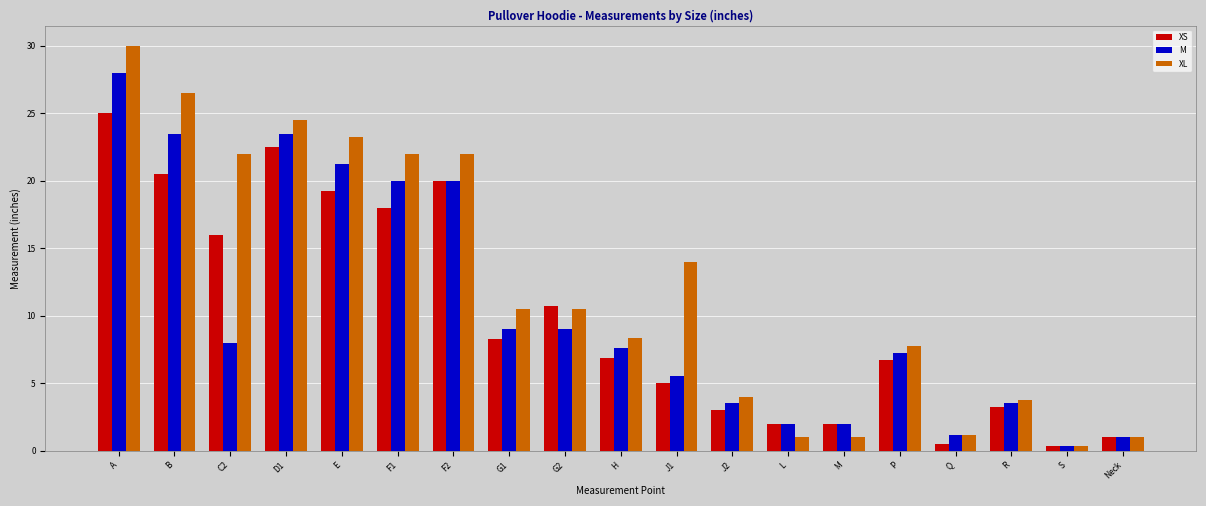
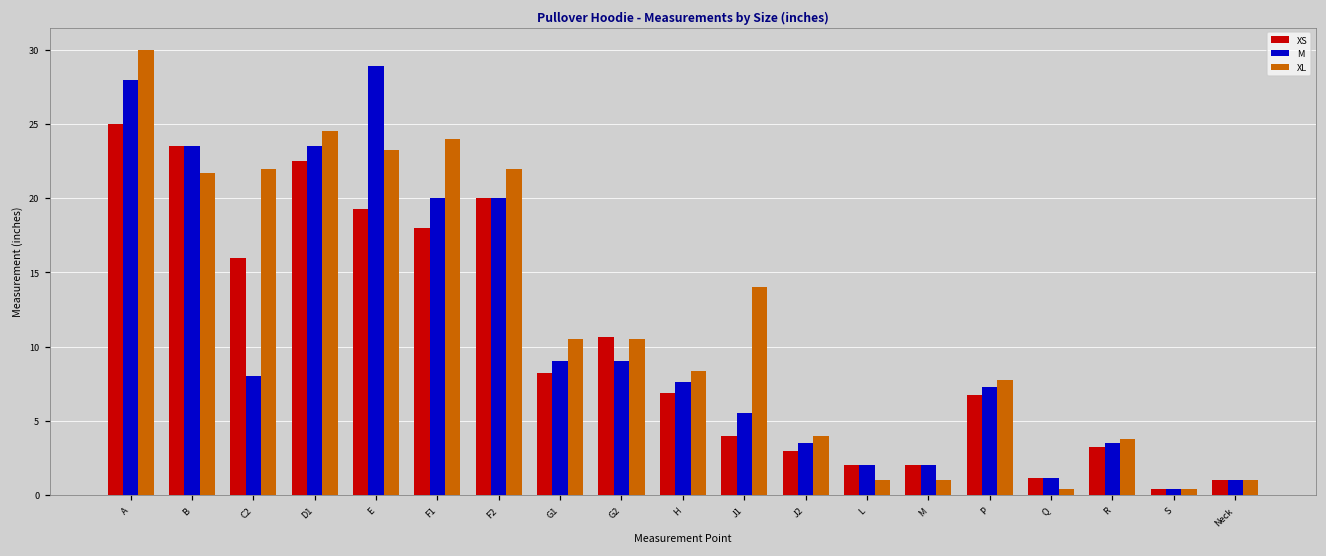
XS, B: 20.5 -> 23.5
XL, B: 26.5 -> 21.7
M, E: 21.3 -> 28.9
XL, F1: 22 -> 24
XS, J1: 5 -> 4
XS, Q: 0.5 -> 1.1
XL, Q: 1.1 -> 0.4
